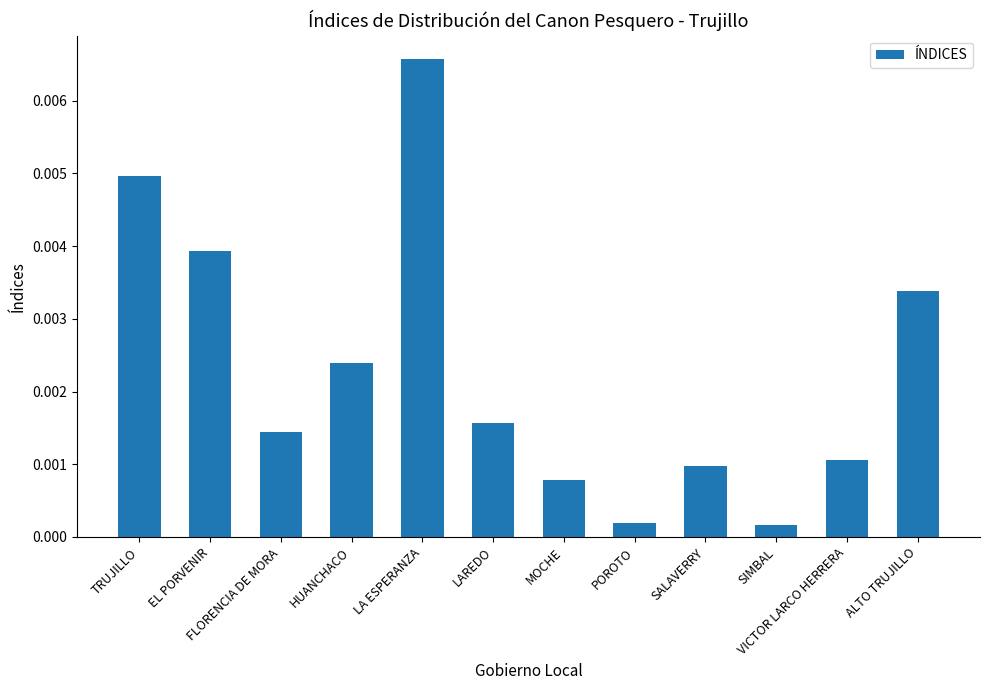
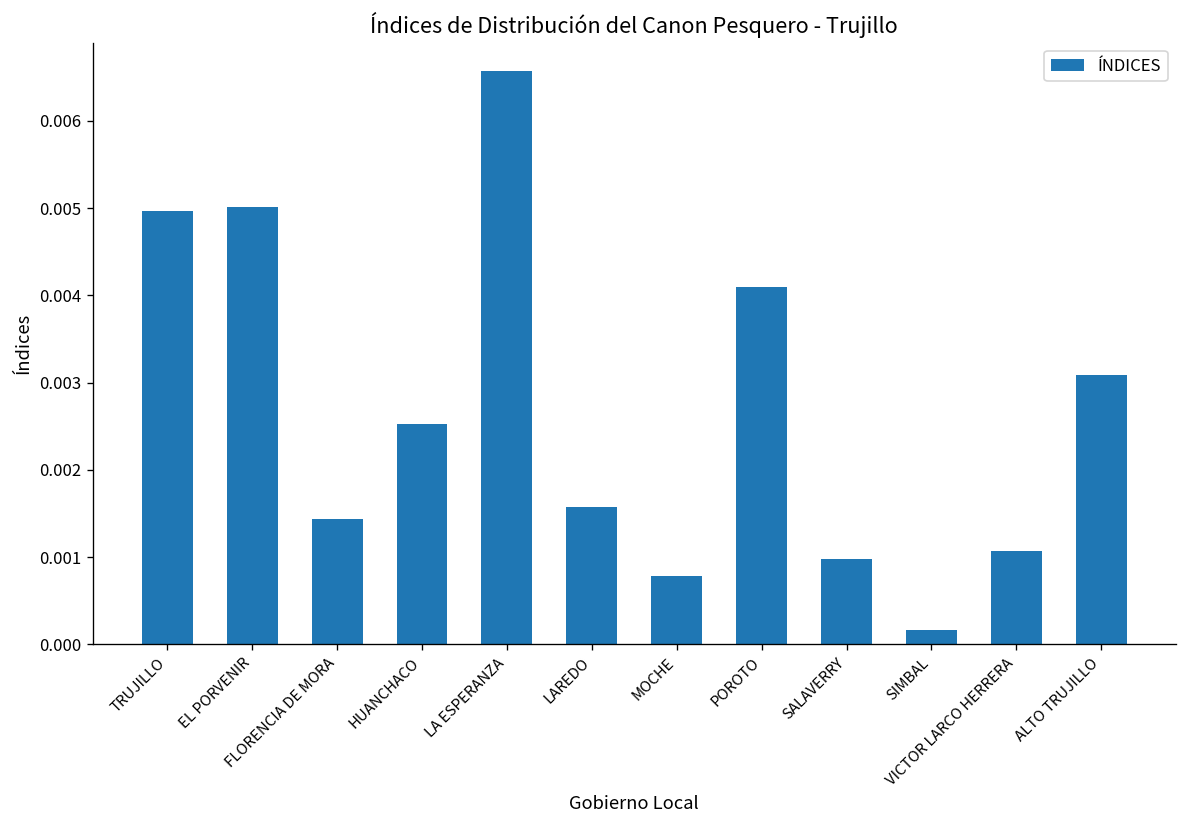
EL PORVENIR: 0.0039 -> 0.0050
HUANCHACO: 0.0024 -> 0.0025
POROTO: 0.0002 -> 0.0041
ALTO TRUJILLO: 0.0034 -> 0.0031
